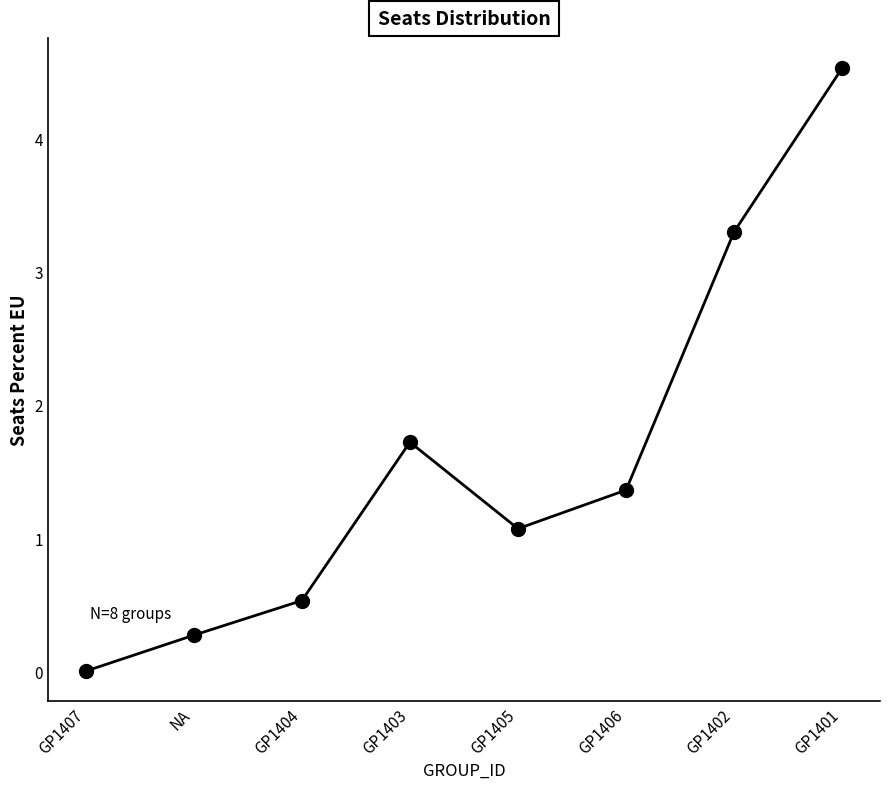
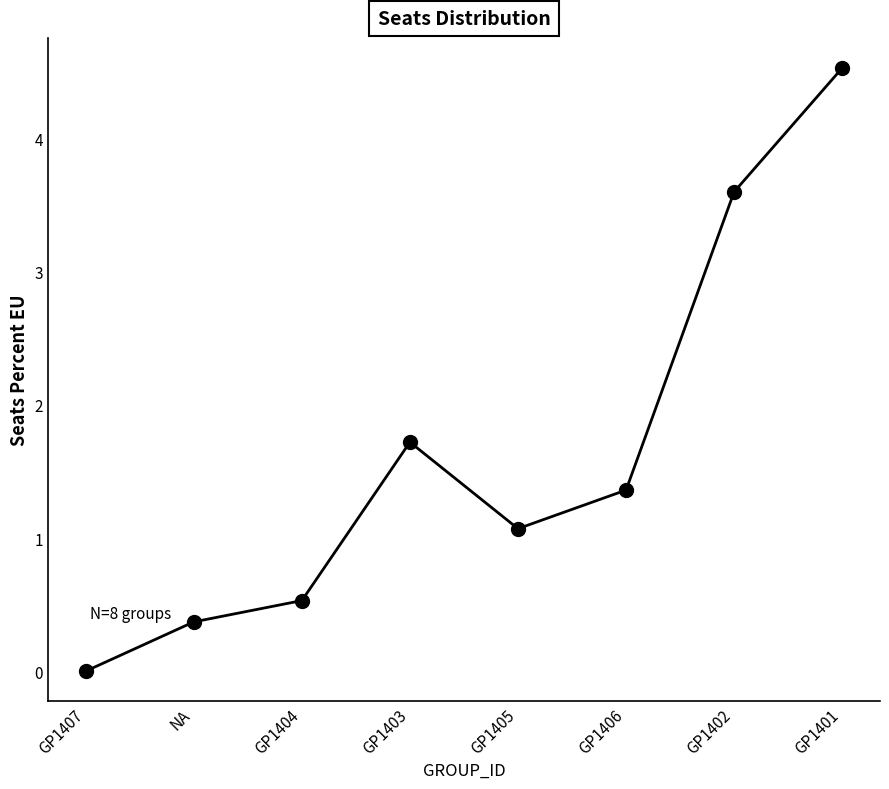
NA: 0.27 -> 0.37
GP1402: 3.3 -> 3.6
